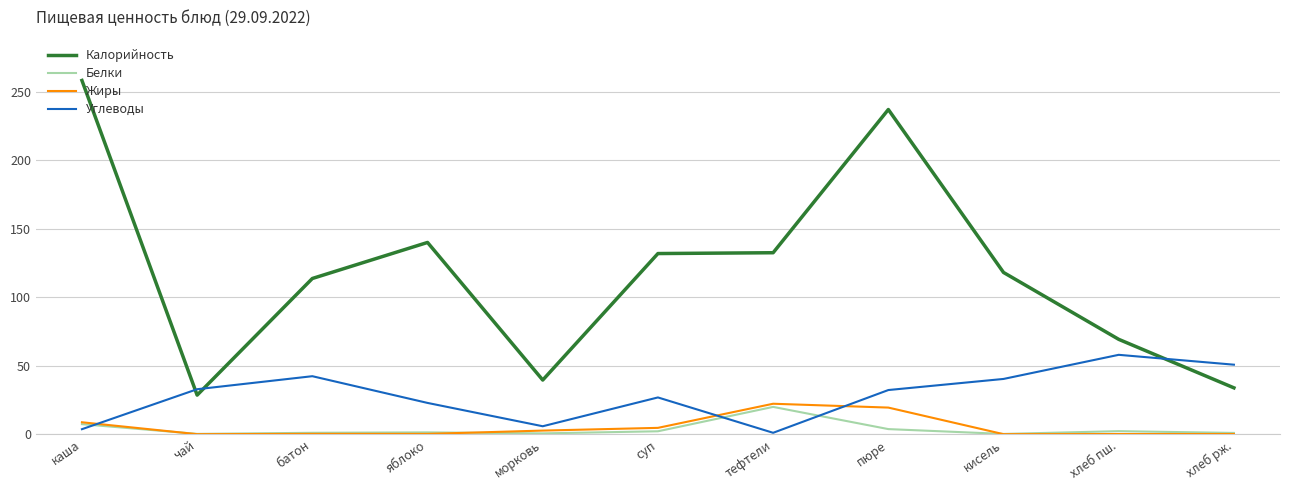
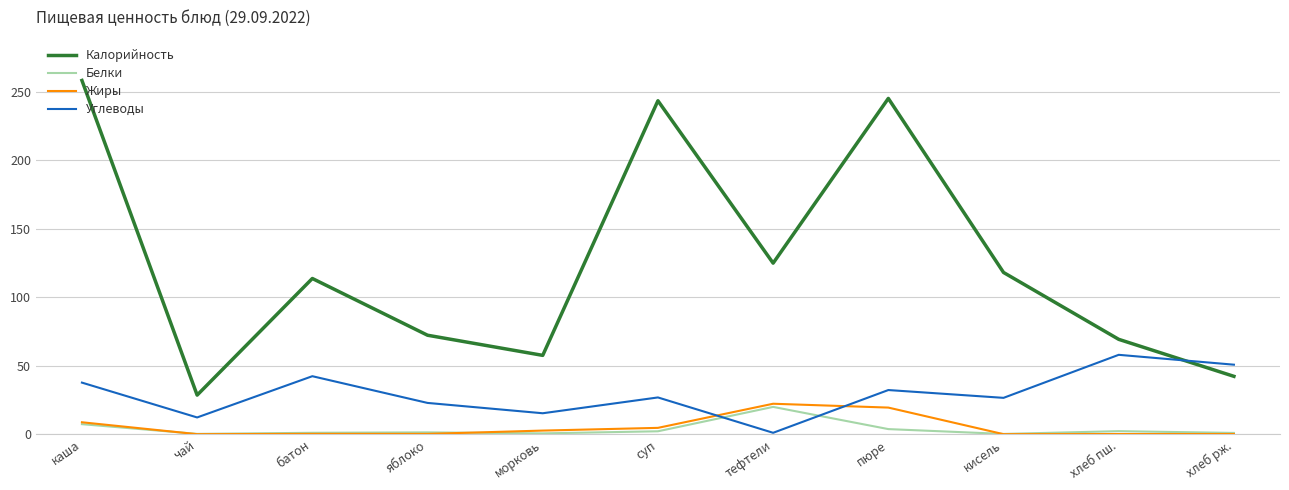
Углеводы, каша: 4 -> 38
Углеводы, чай: 33 -> 12
Калорийность, яблоко: 140 -> 72
Калорийность, морковь: 40 -> 58
Углеводы, морковь: 6 -> 15
Калорийность, суп: 132 -> 243
Калорийность, тефтели: 133 -> 125
Калорийность, пюре: 237 -> 245
Углеводы, кисель: 40 -> 27
Калорийность, хлеб рж.: 34 -> 42
